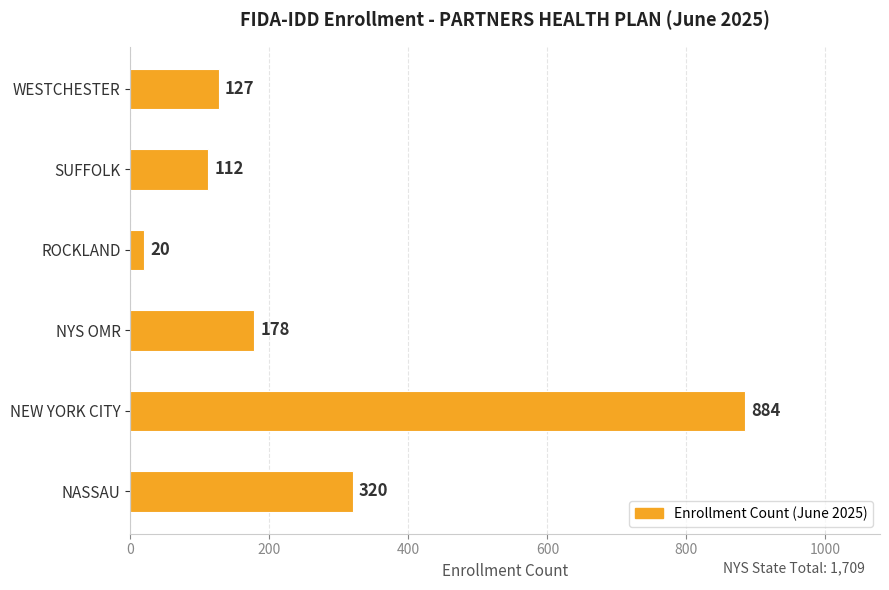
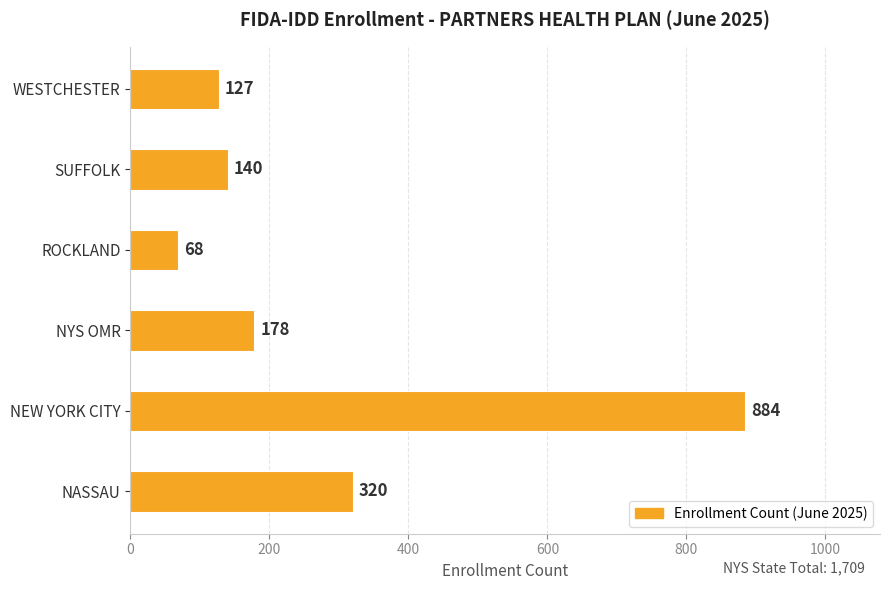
SUFFOLK: 112 -> 140
ROCKLAND: 20 -> 68
